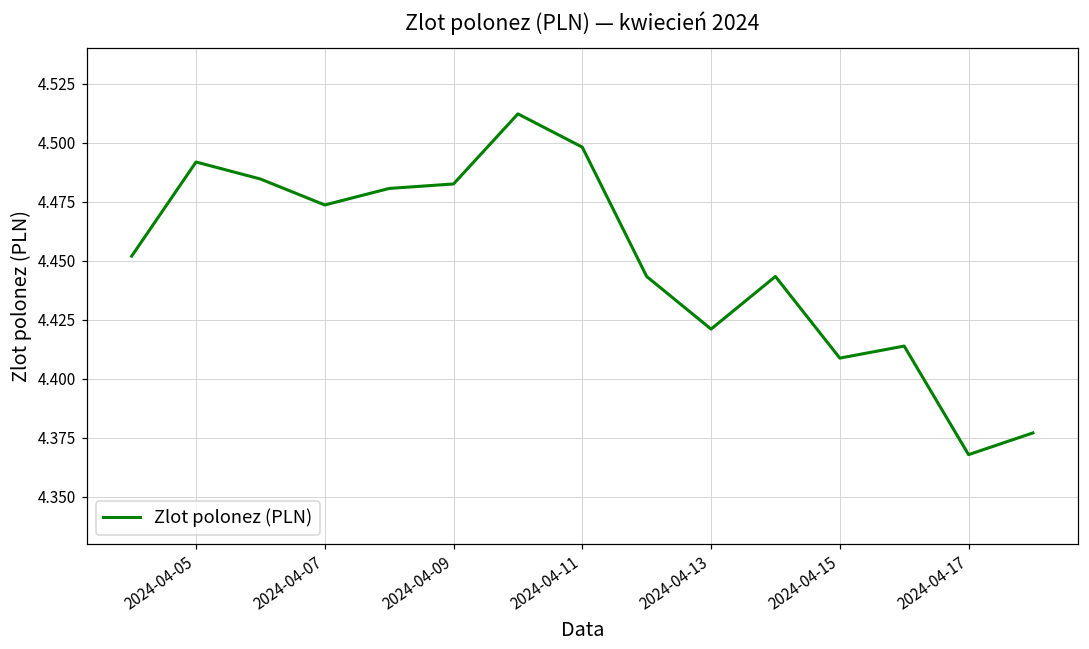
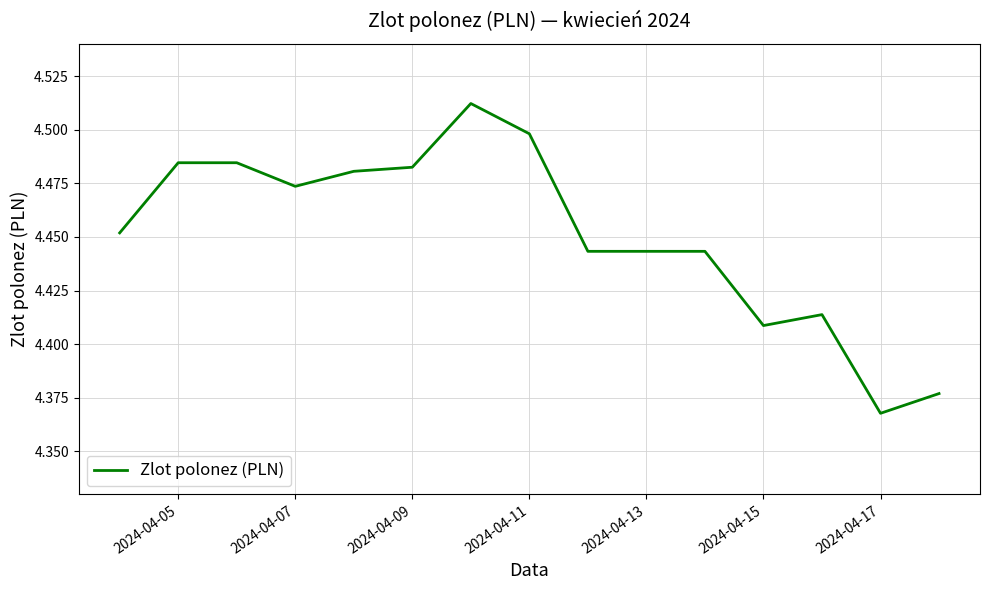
2024-04-05: 4.492 -> 4.485
2024-04-13: 4.421 -> 4.443
